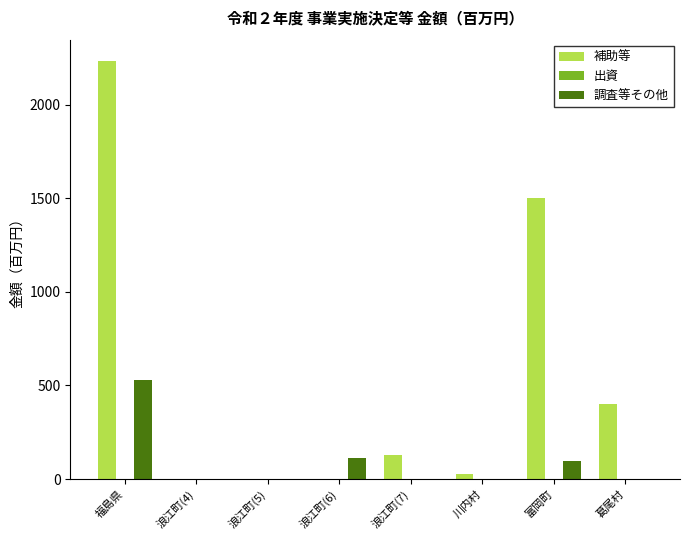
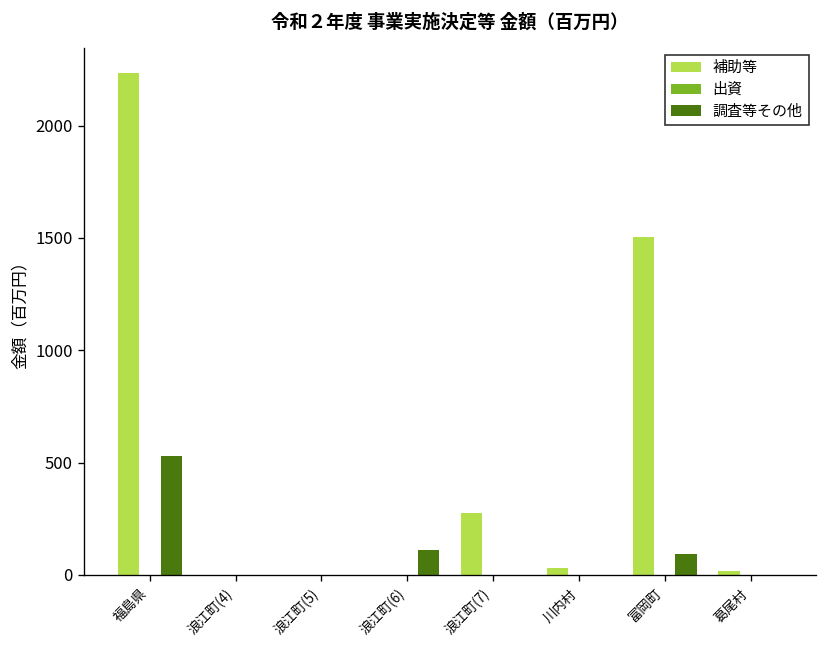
補助等, 浪江町(7): 130 -> 270
補助等, 葛尾村: 400 -> 20
